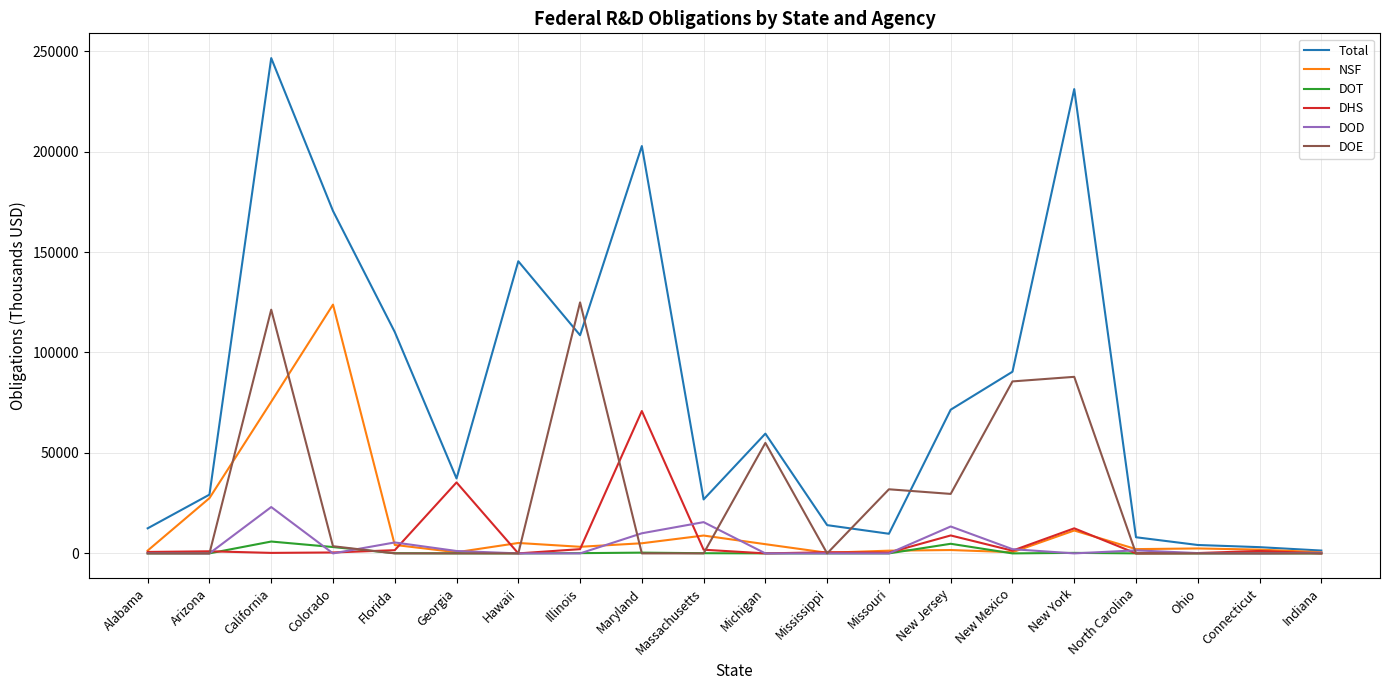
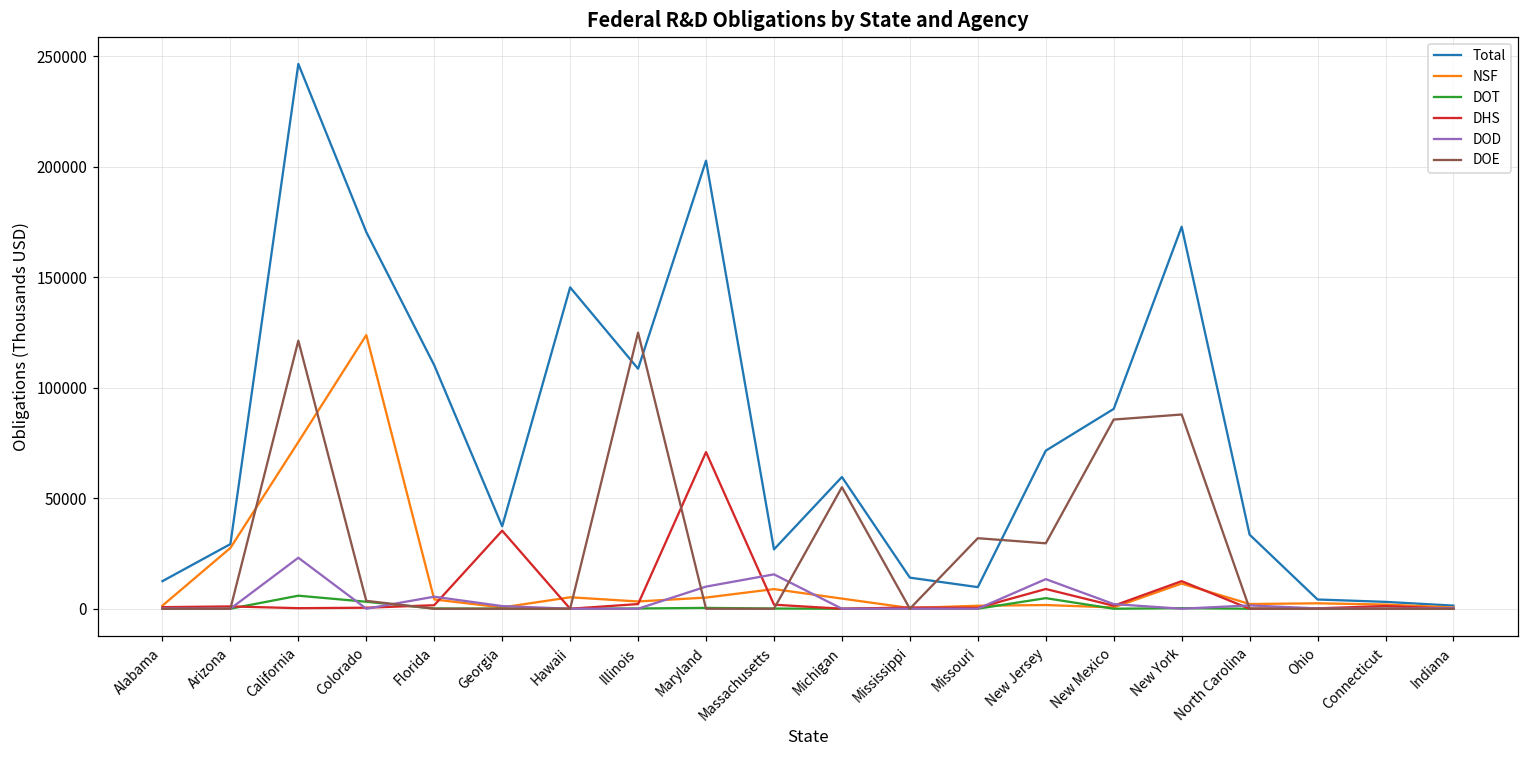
Total, New York: 231000 -> 173000
Total, North Carolina: 8000 -> 34000
